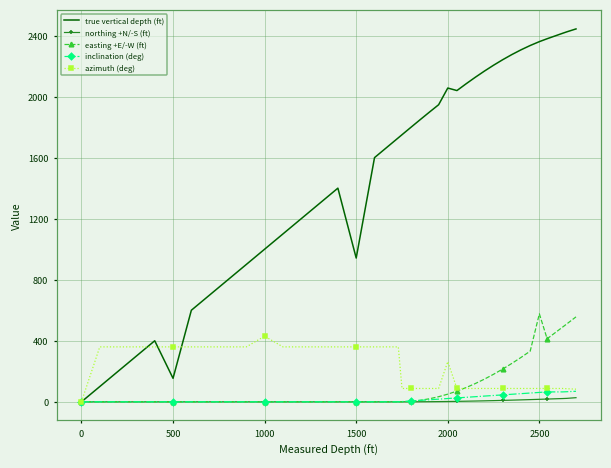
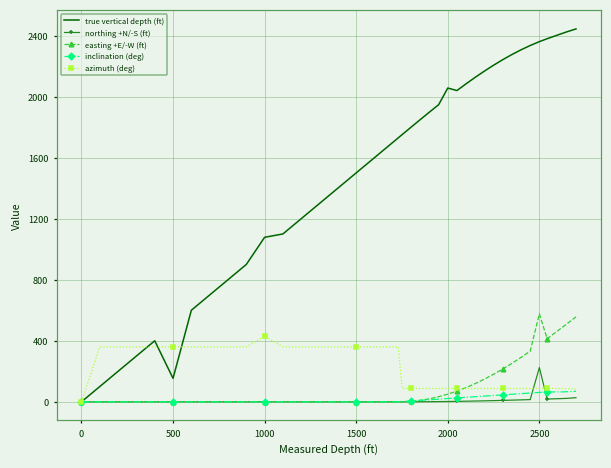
true vertical depth (ft), 1000: 1000 -> 1080
true vertical depth (ft), 1500: 940 -> 1500
azimuth (deg), 2000: 260 -> 90
northing +N/-S (ft), 2500: 20 -> 220
